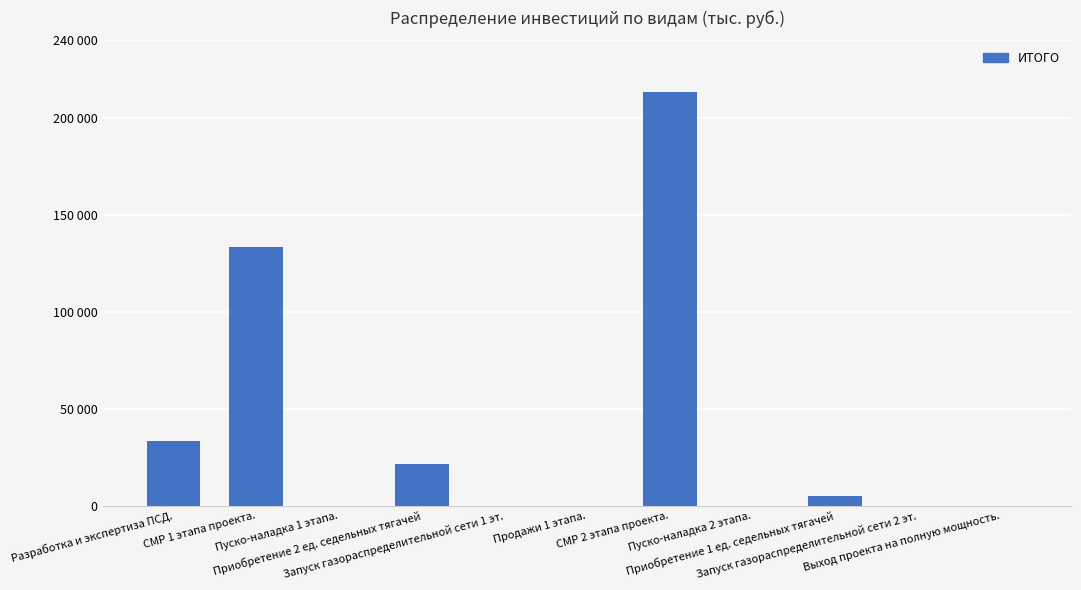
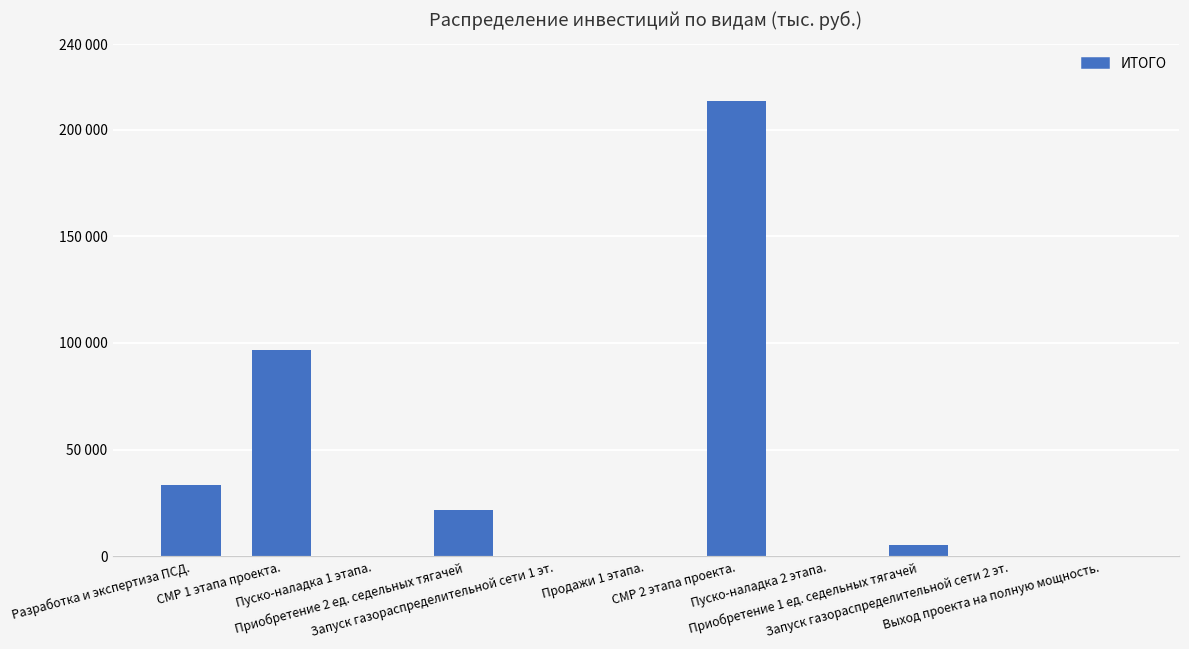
СМР 1 этапа проекта.: 134000 -> 97000
